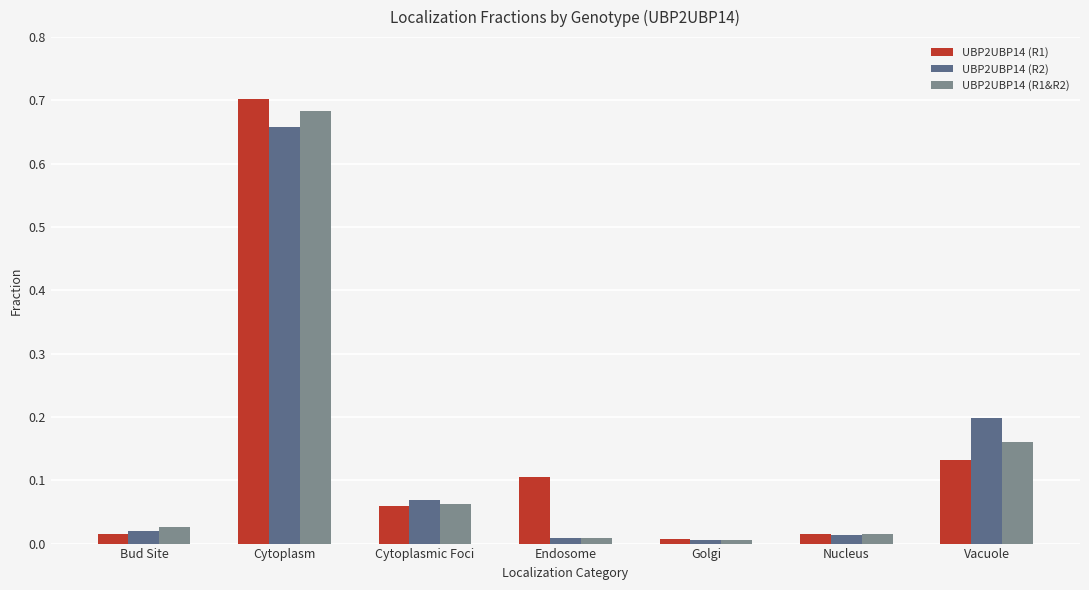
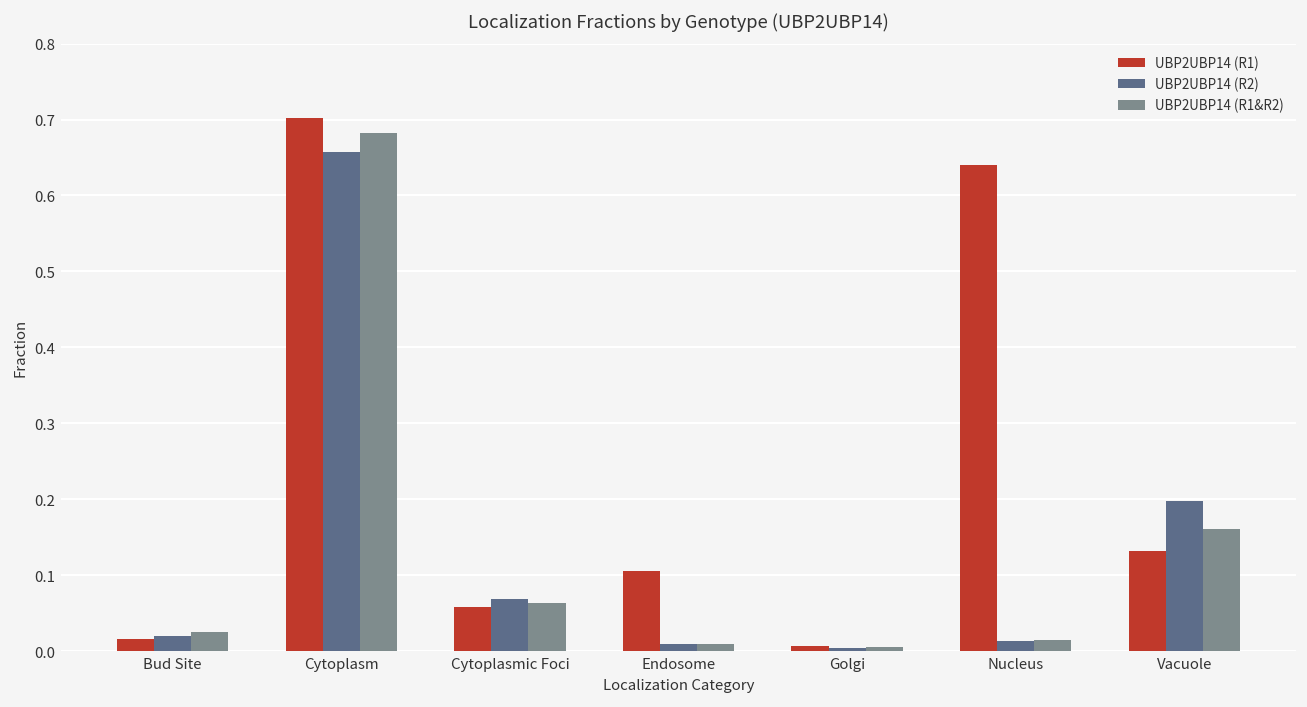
UBP2UBP14 (R1), Nucleus: 0.02 -> 0.64
